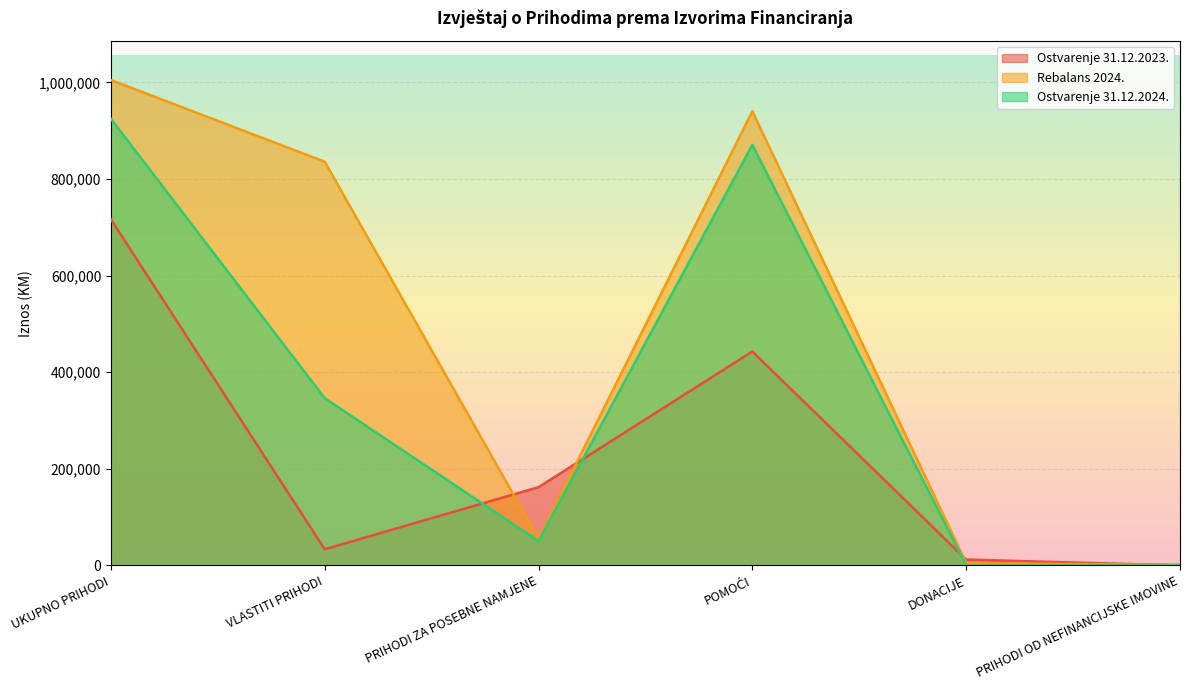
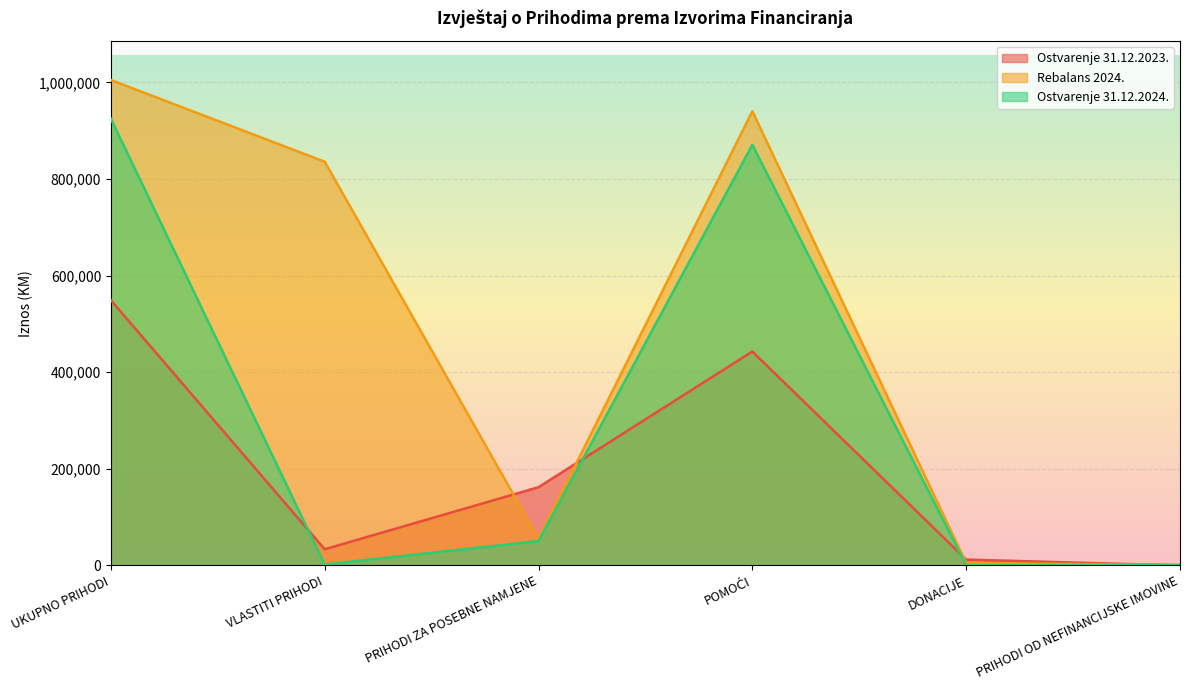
Ostvarenje 31.12.2023., UKUPNO PRIHODI: 720,000 -> 550,000
Ostvarenje 31.12.2024., VLASTITI PRIHODI: 350,000 -> 0
